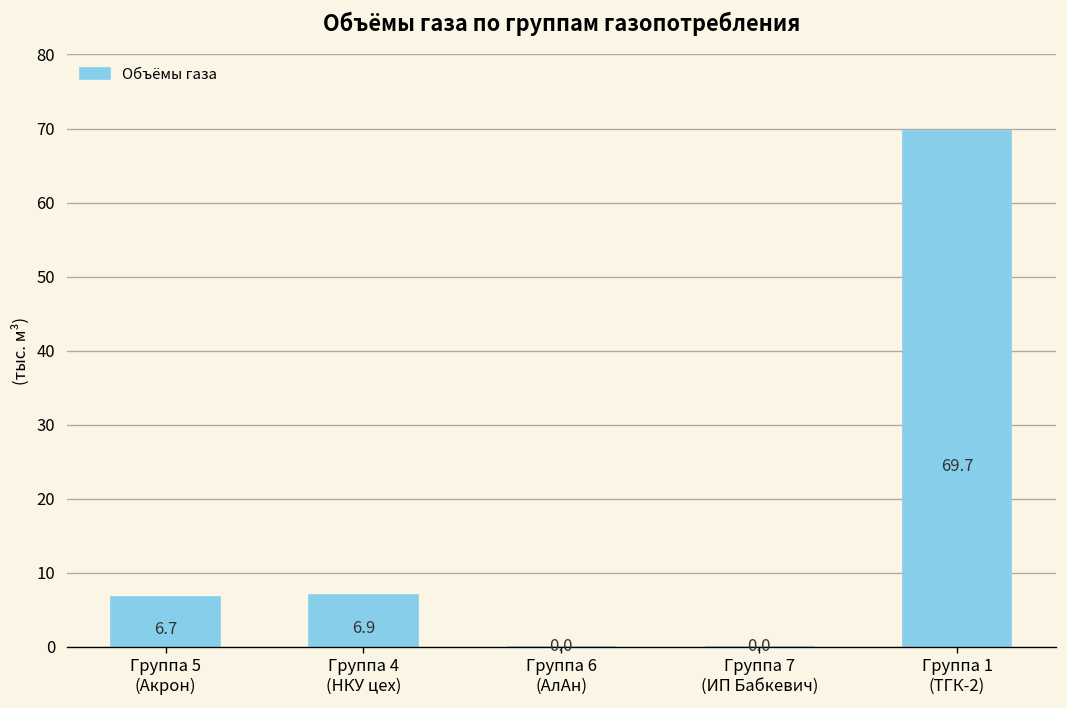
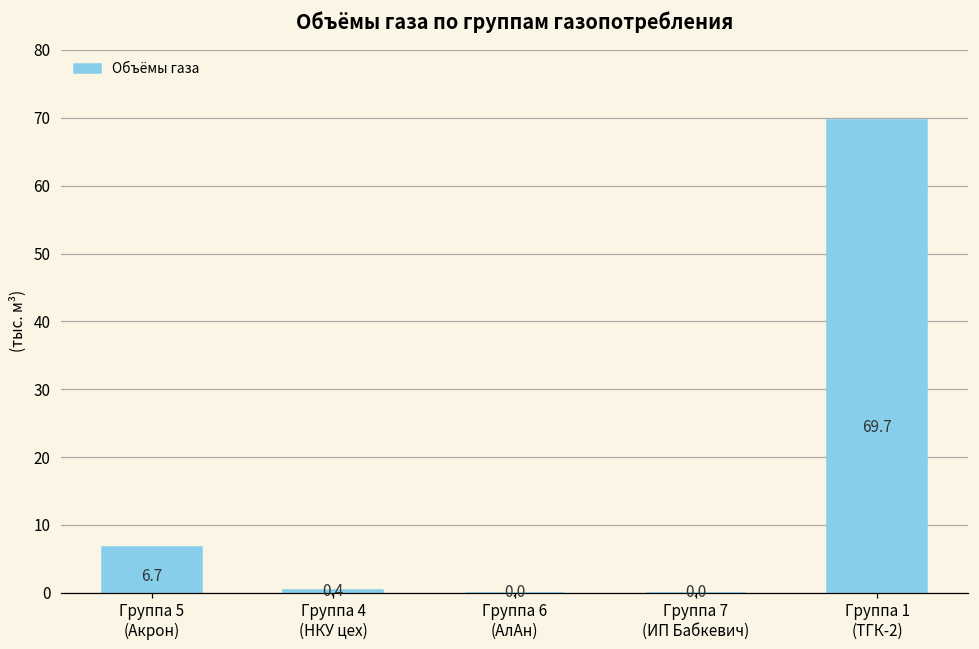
Группа 4 (НКУ цех): 6.9 -> 0.4
